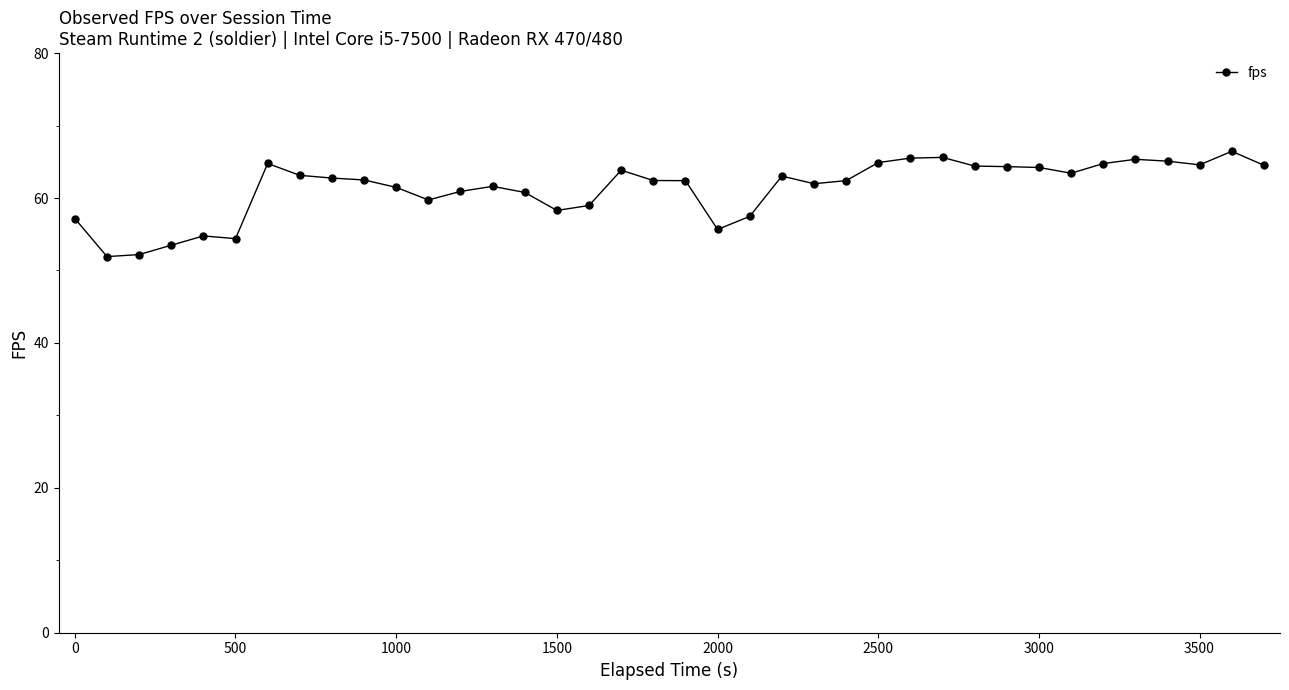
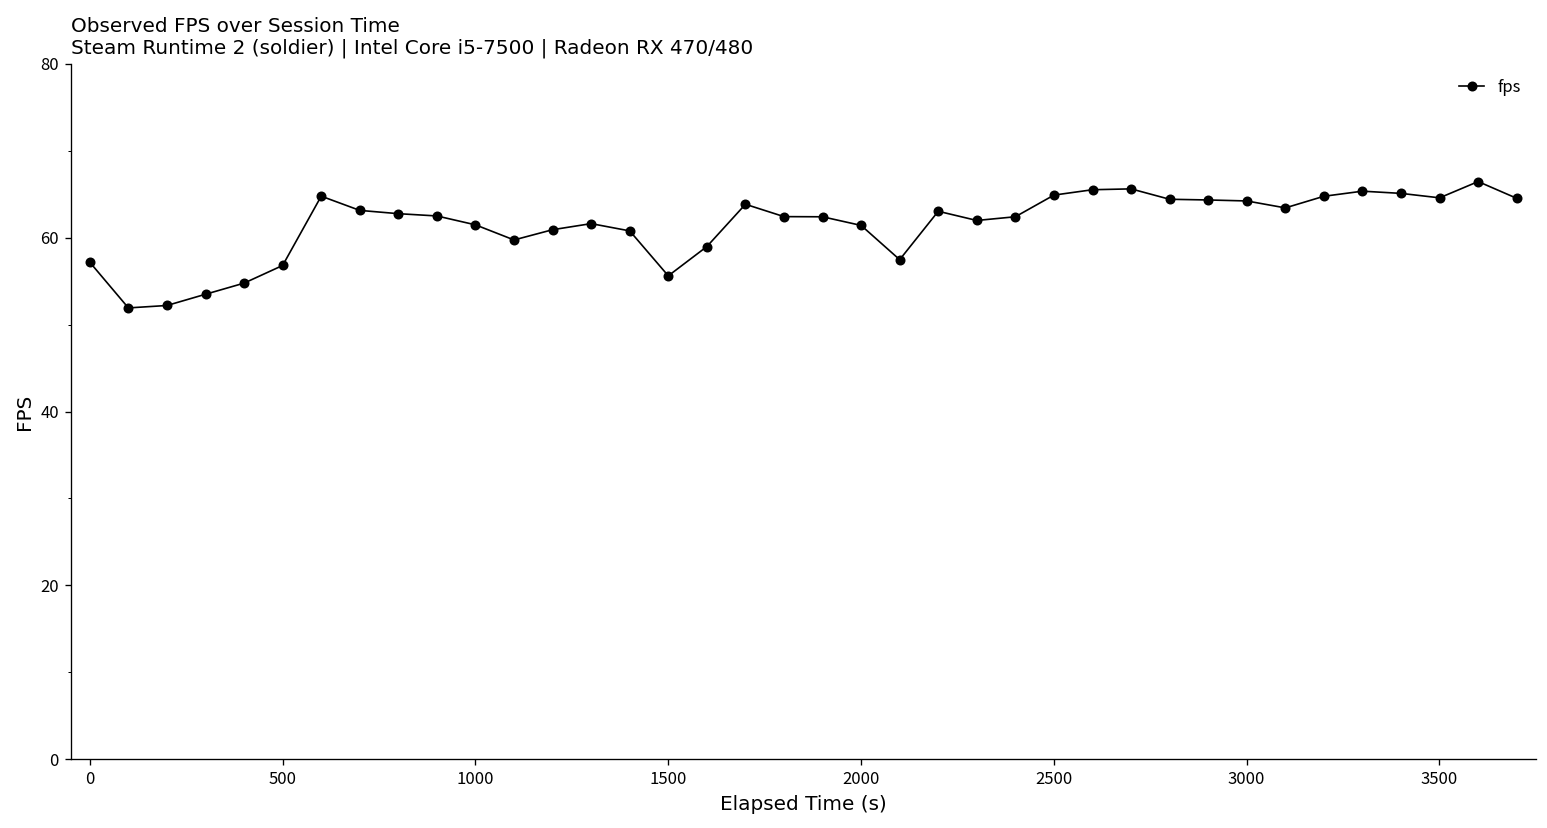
500: 54 -> 57
1500: 58 -> 56
2000: 56 -> 61
